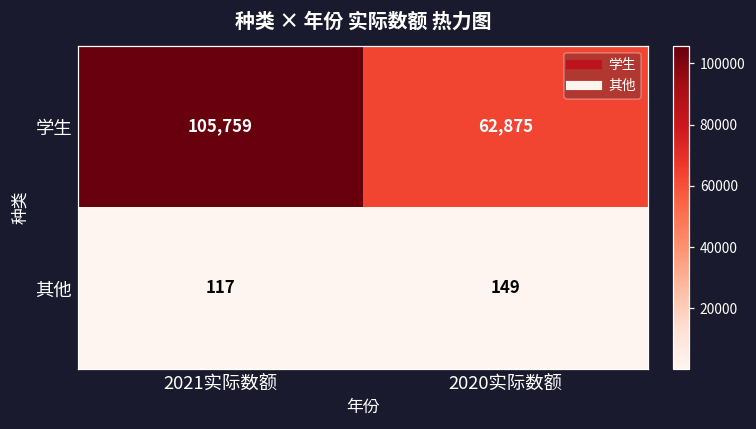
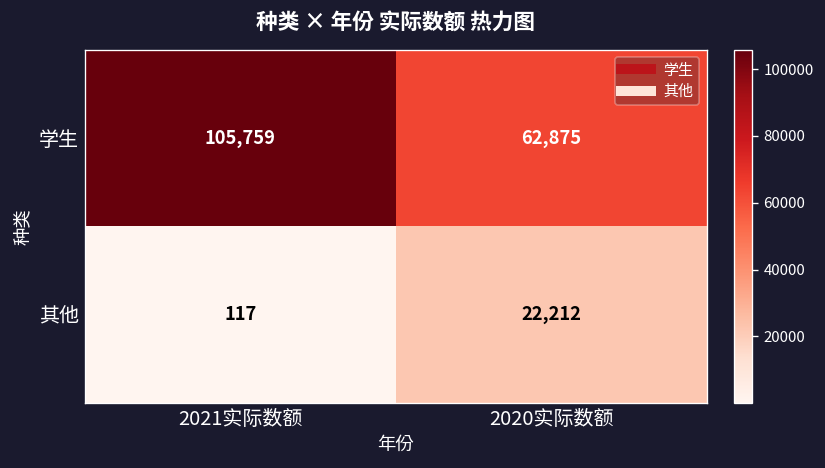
其他, 2020实际数额: 149 -> 22,212
